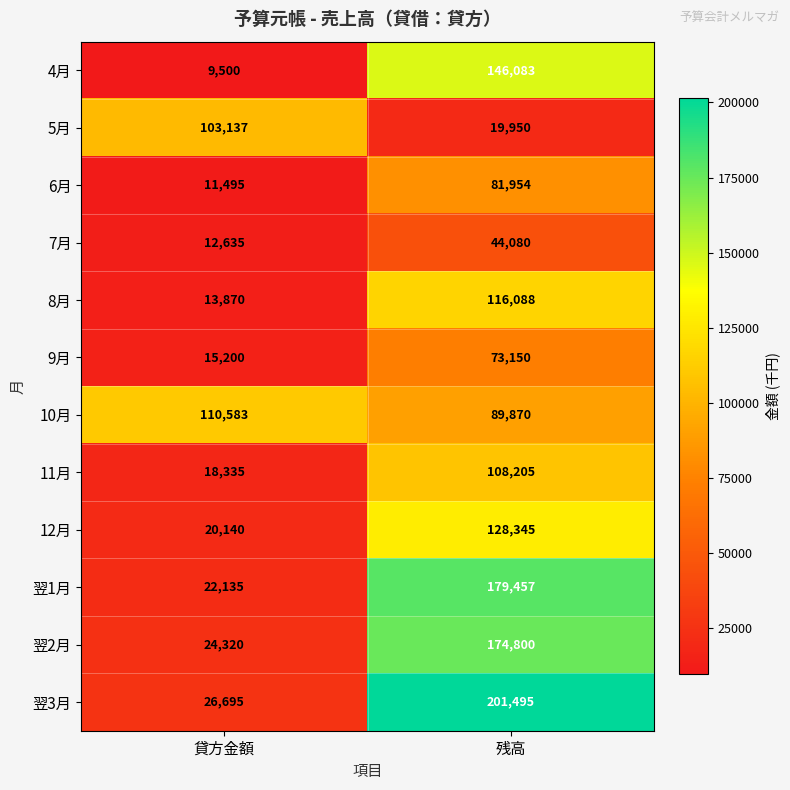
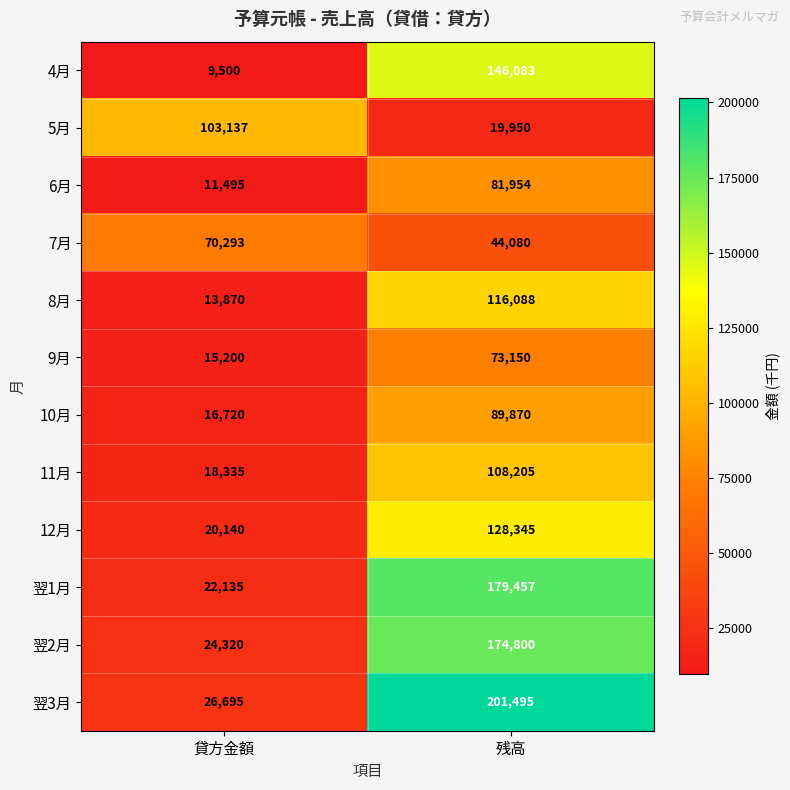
7月, 貸方金額: 12,635 -> 70,293
10月, 貸方金額: 110,583 -> 16,720
